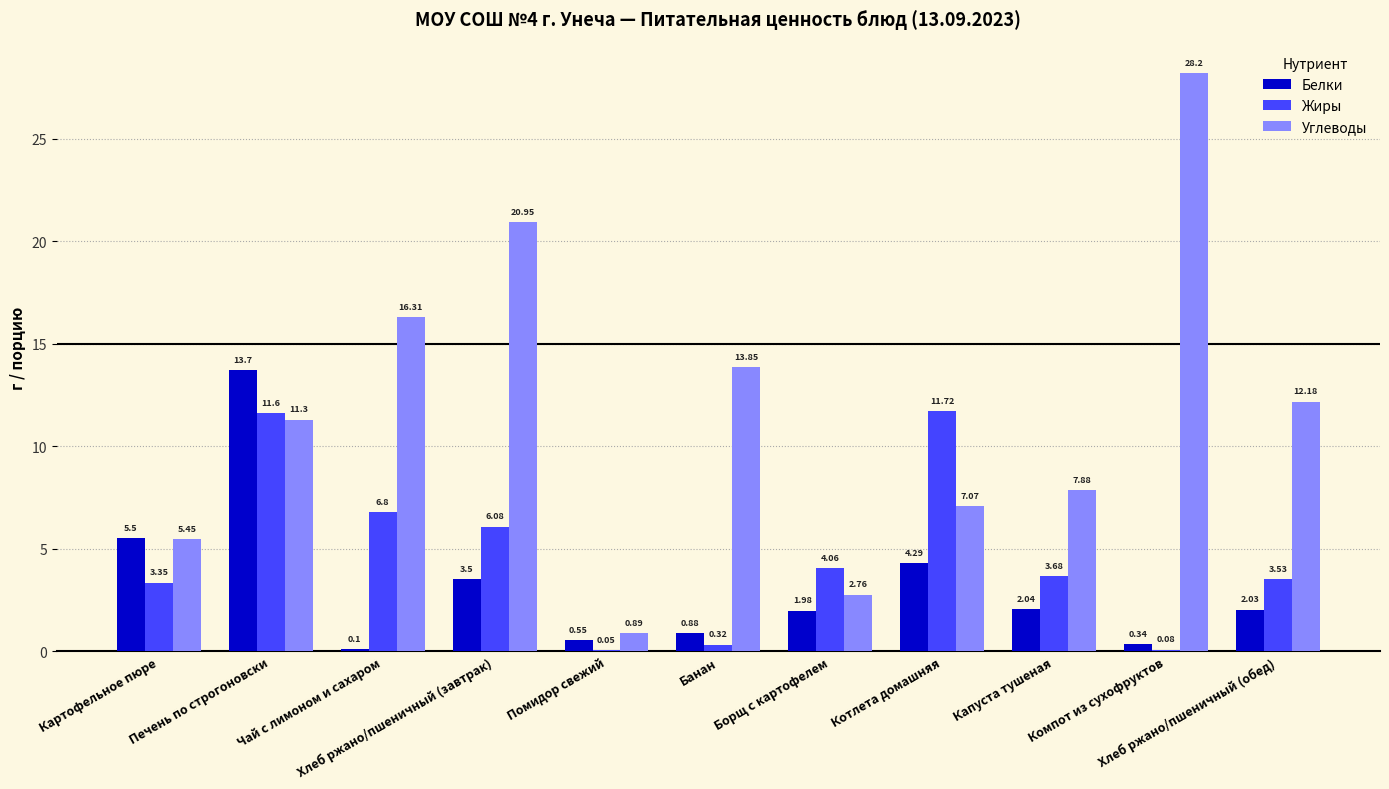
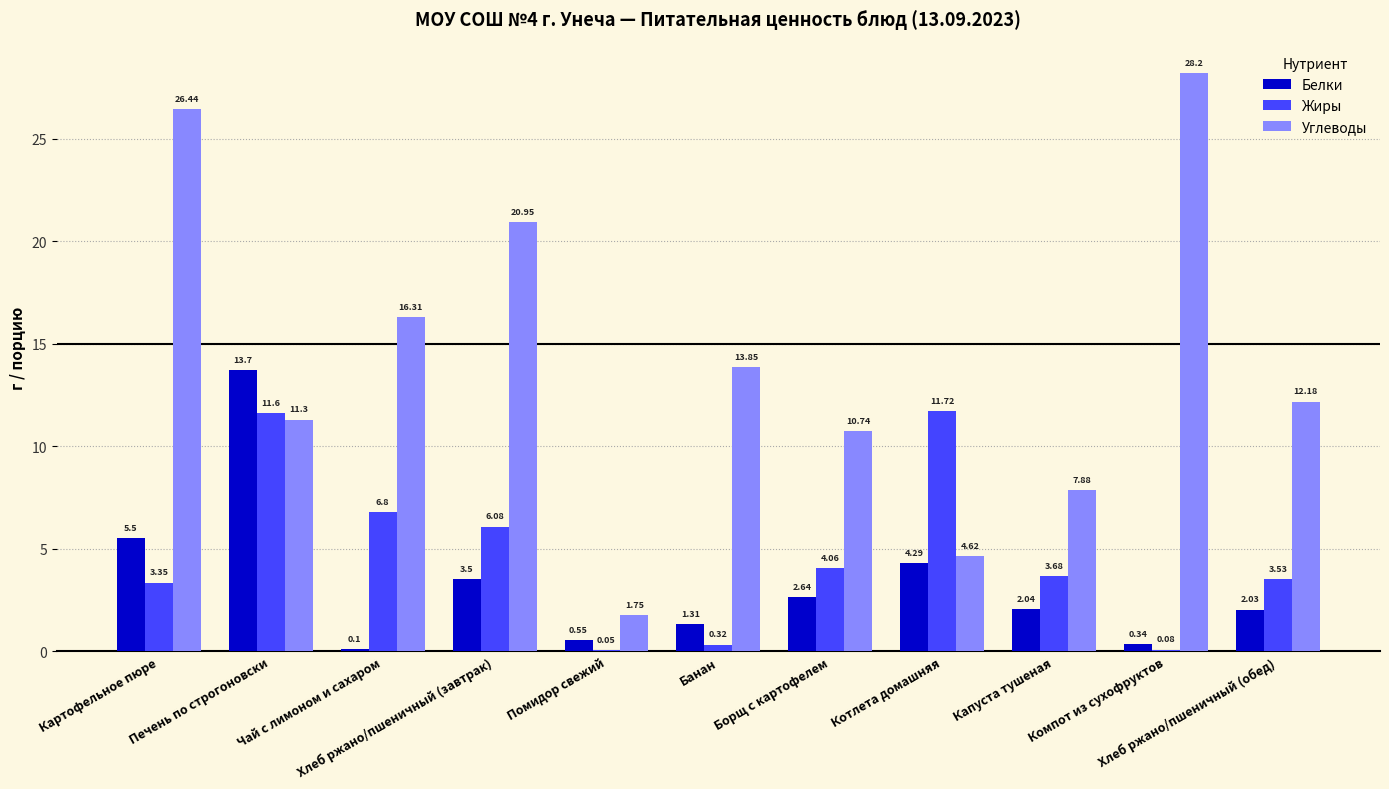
Углеводы, Картофельное пюре: 5.45 -> 26.44
Углеводы, Помидор свежий: 0.89 -> 1.75
Белки, Банан: 0.88 -> 1.31
Белки, Борщ с картофелем: 1.98 -> 2.64
Углеводы, Борщ с картофелем: 2.76 -> 10.74
Углеводы, Котлета домашняя: 7.07 -> 4.62
